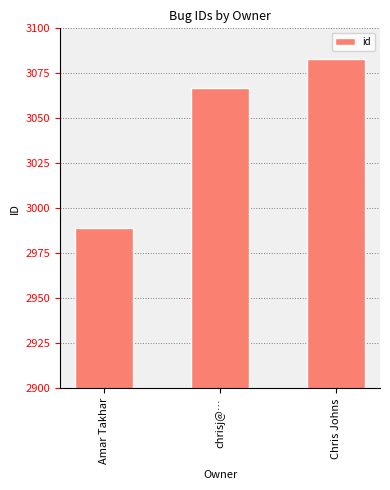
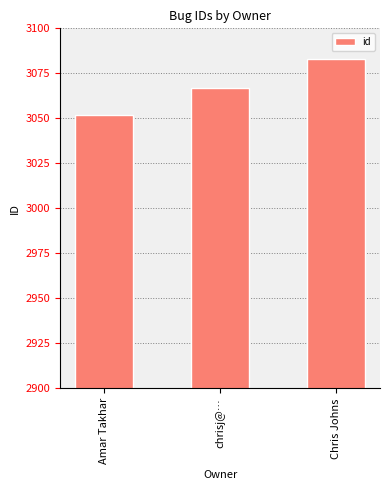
Amar Takhar: 2989 -> 3052
